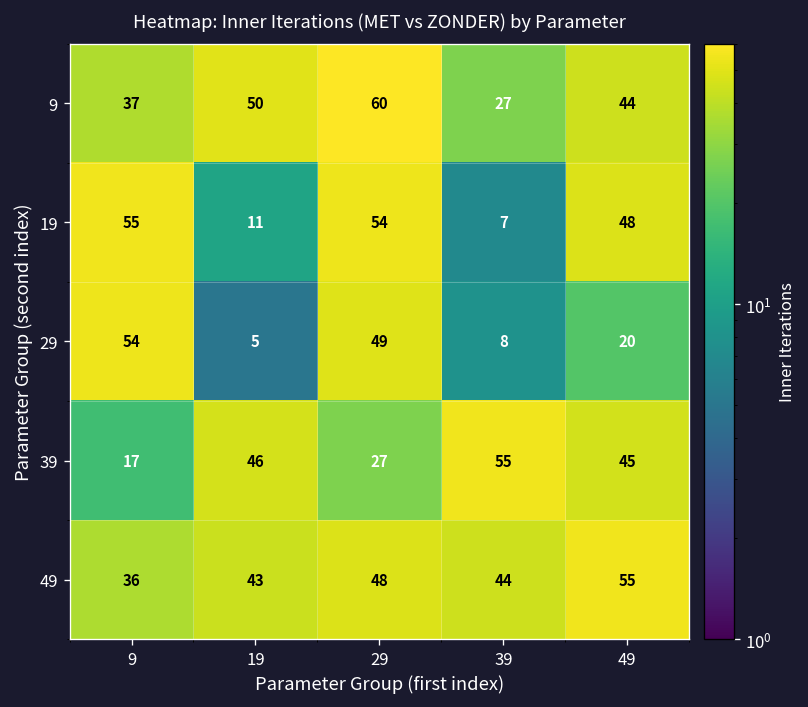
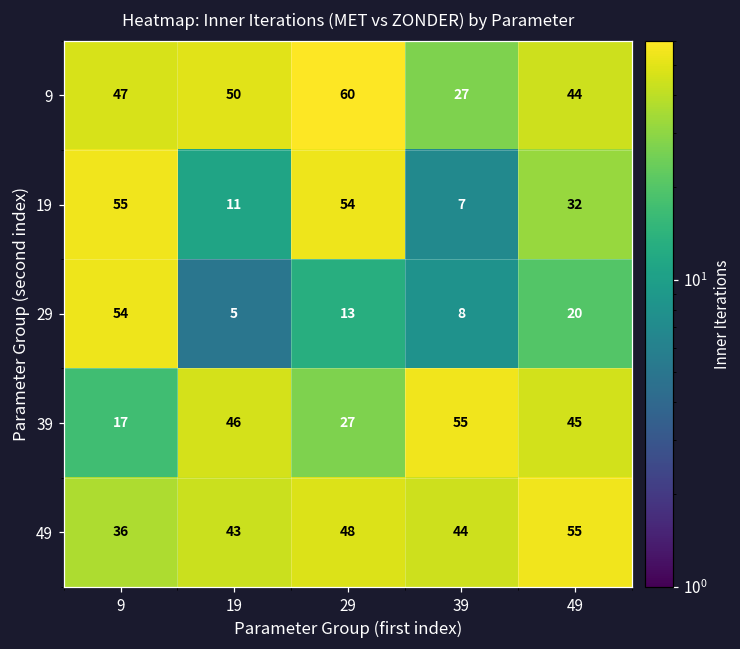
9, 9: 37 -> 47
19, 49: 48 -> 32
29, 29: 49 -> 13
